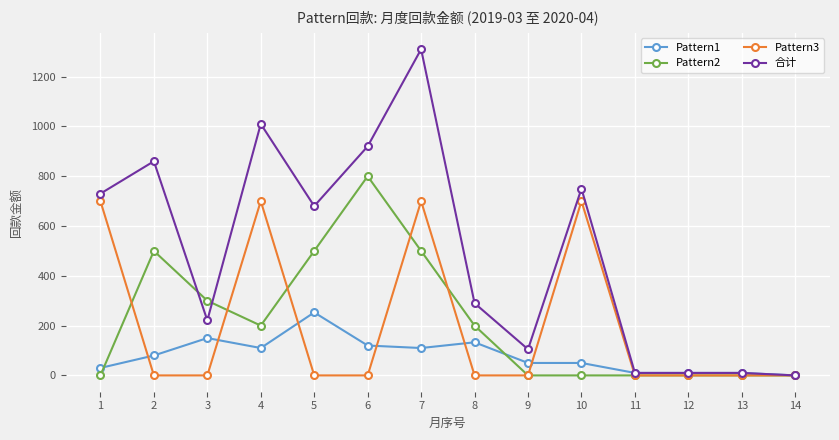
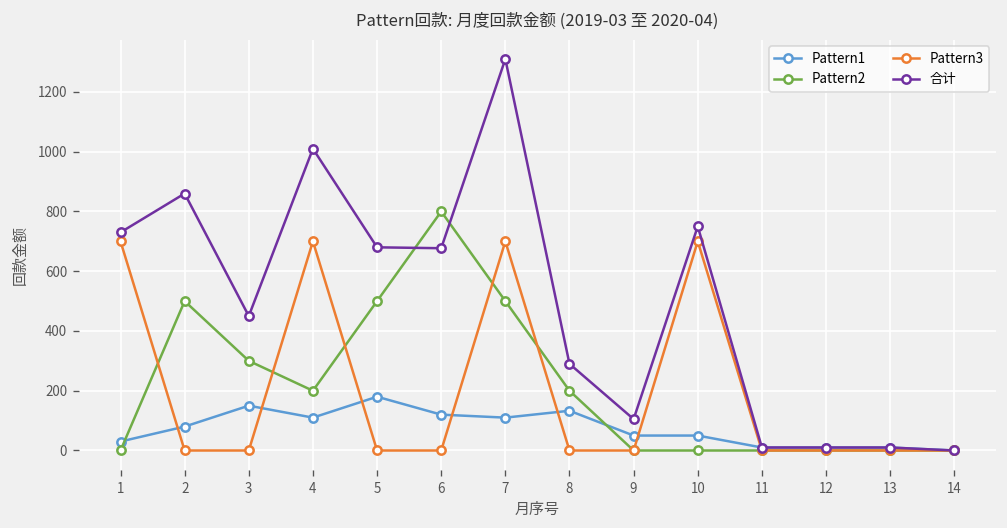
合计, 3: 220 -> 450
Pattern1, 5: 250 -> 180
合计, 6: 920 -> 680
